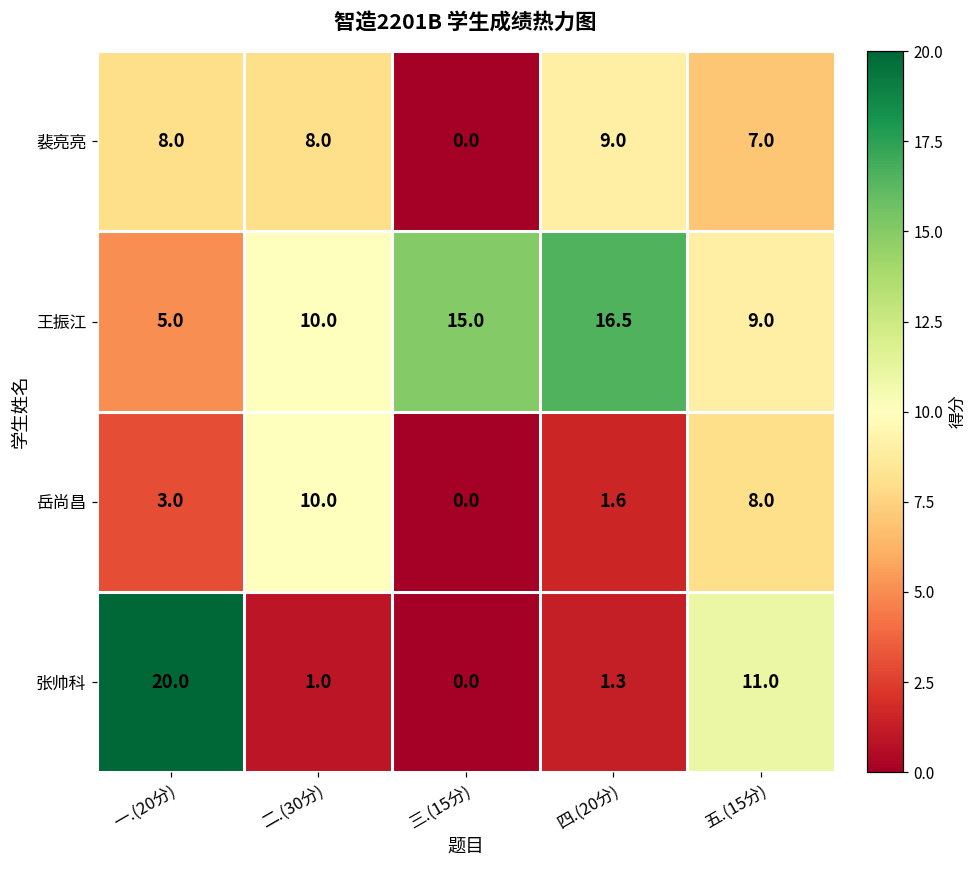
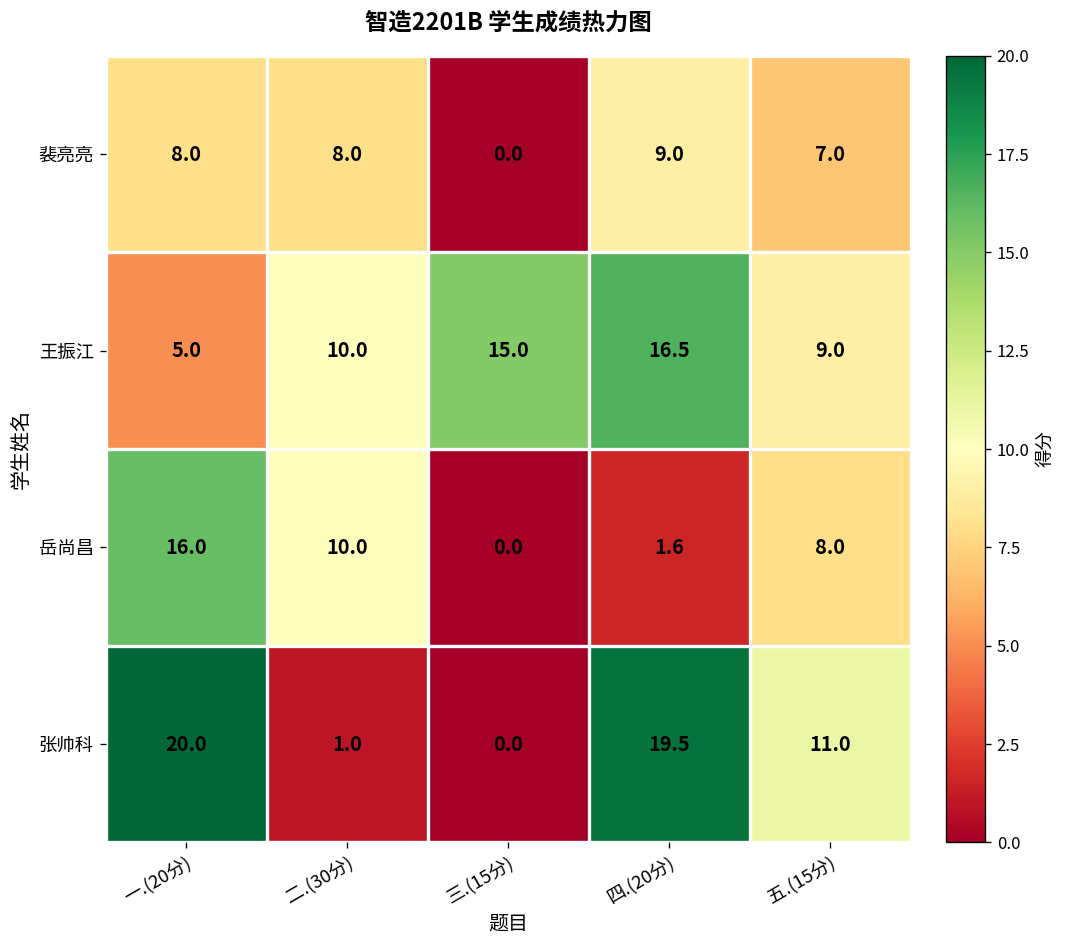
岳尚昌, 一.(20分): 3.0 -> 16.0
张帅科, 四.(20分): 1.3 -> 19.5
